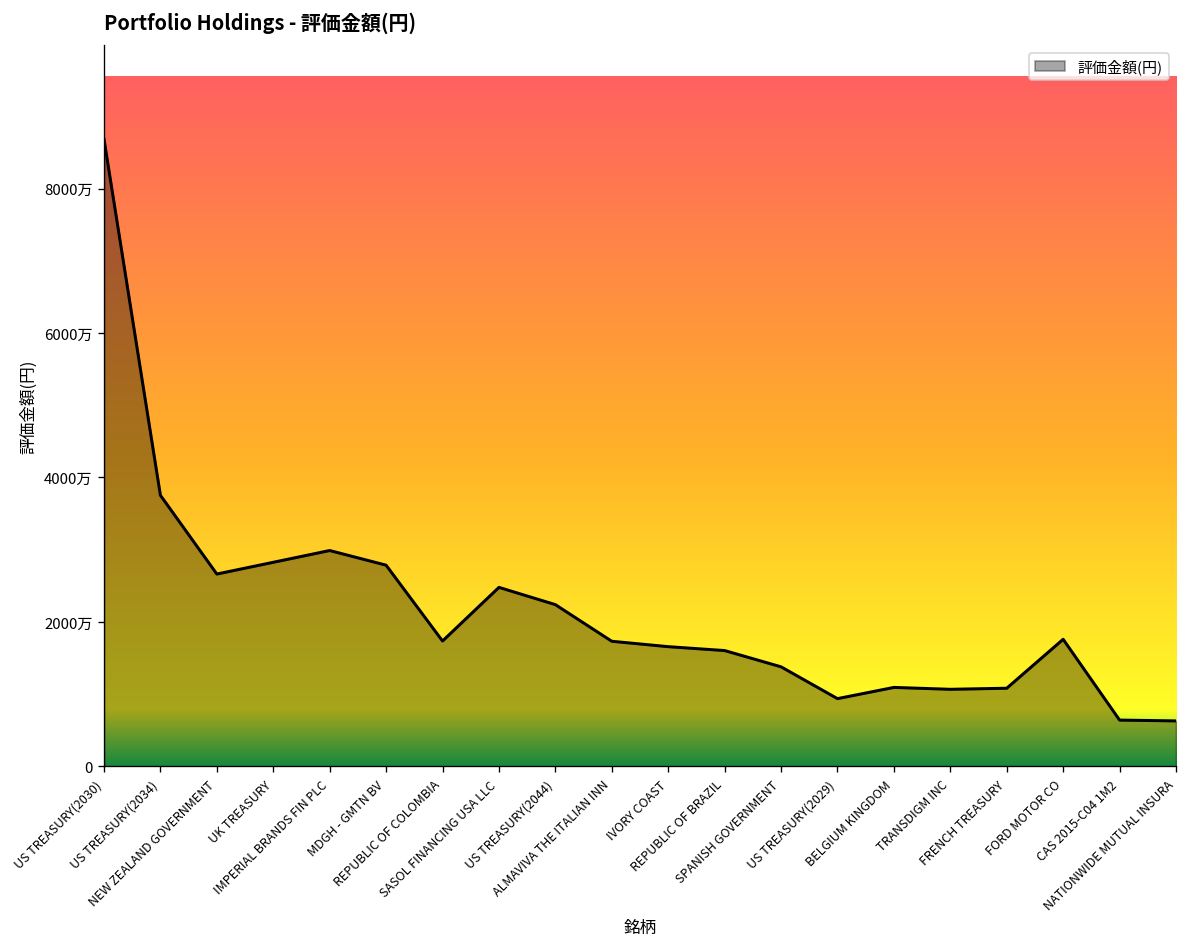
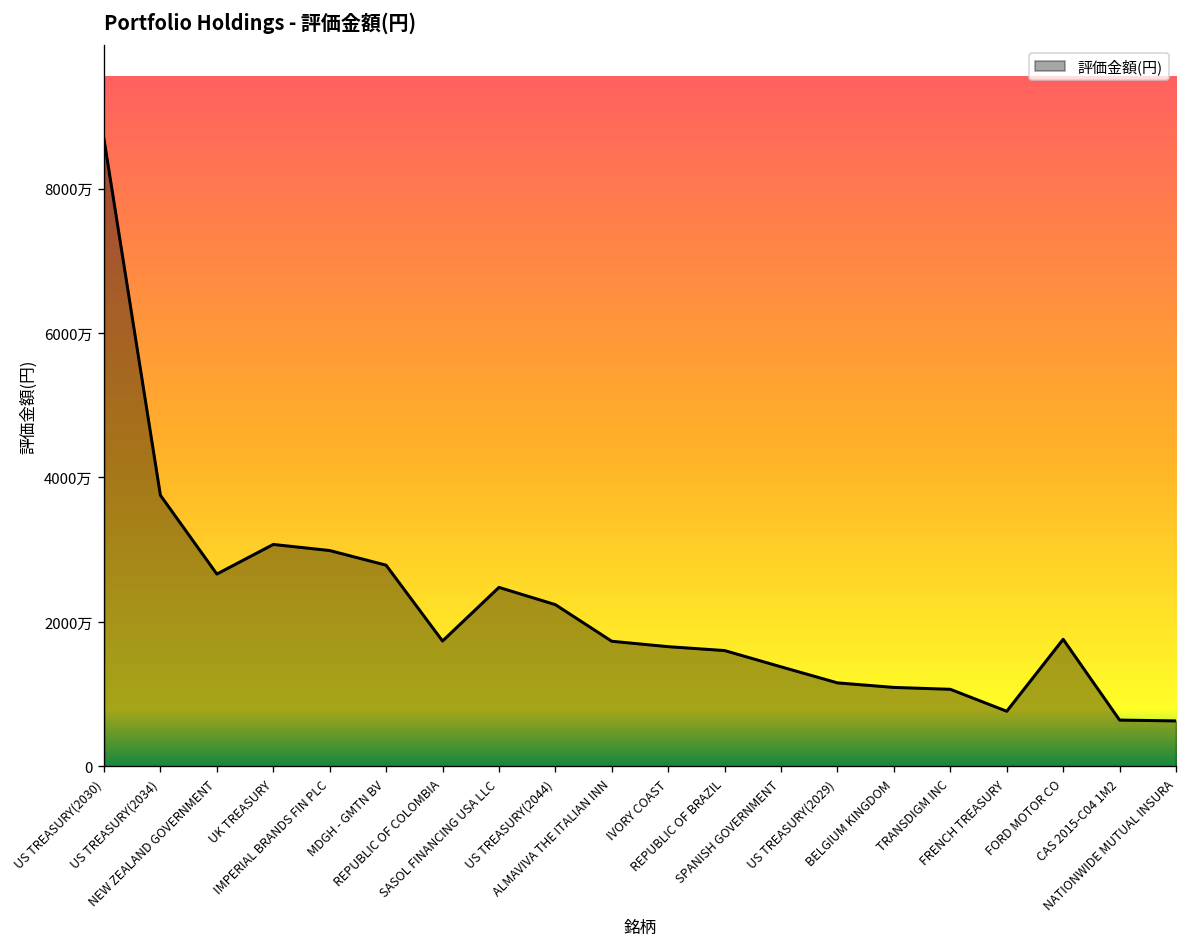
UK TREASURY: 2800万 -> 3100万
US TREASURY(2029): 900万 -> 1200万
FRENCH TREASURY: 1100万 -> 800万
